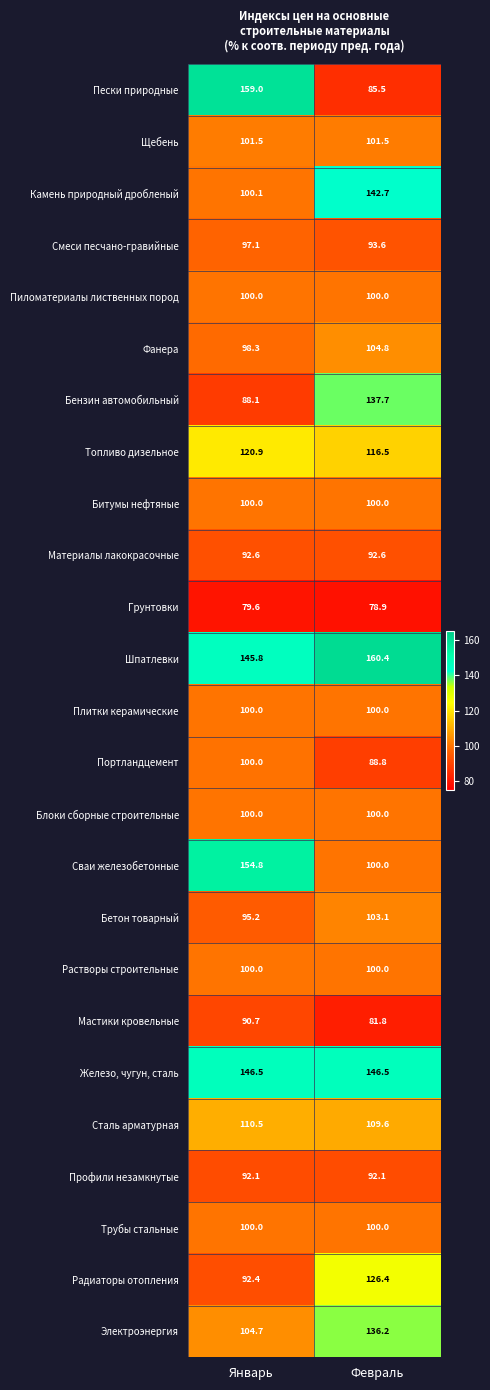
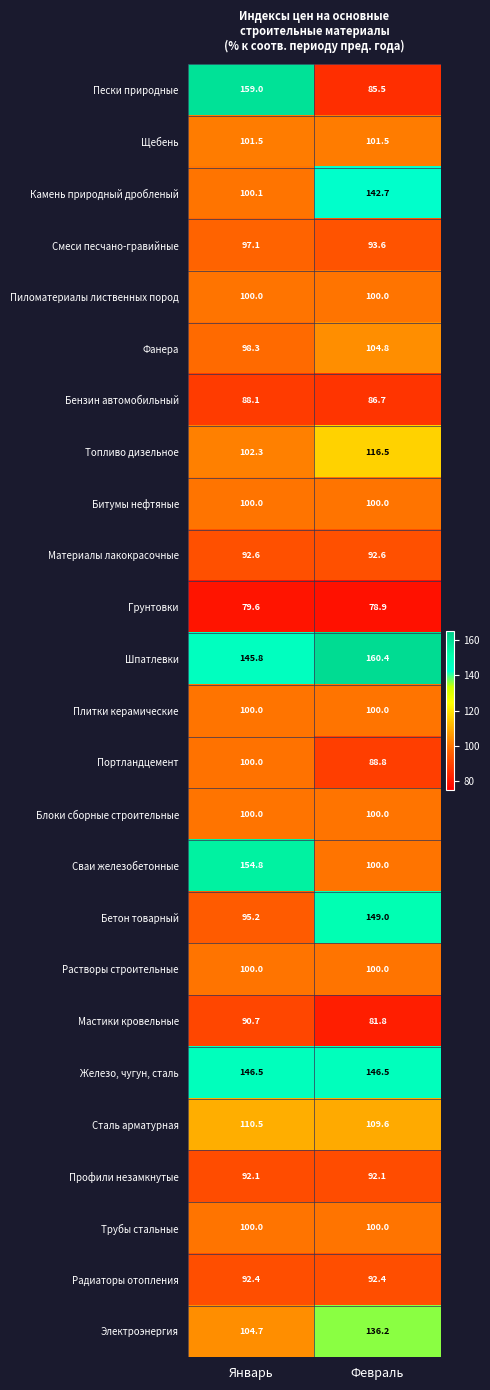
Бензин автомобильный, Февраль: 137.7 -> 86.7
Топливо дизельное, Январь: 120.9 -> 102.3
Бетон товарный, Февраль: 103.1 -> 149.0
Радиаторы отопления, Февраль: 126.4 -> 92.4
